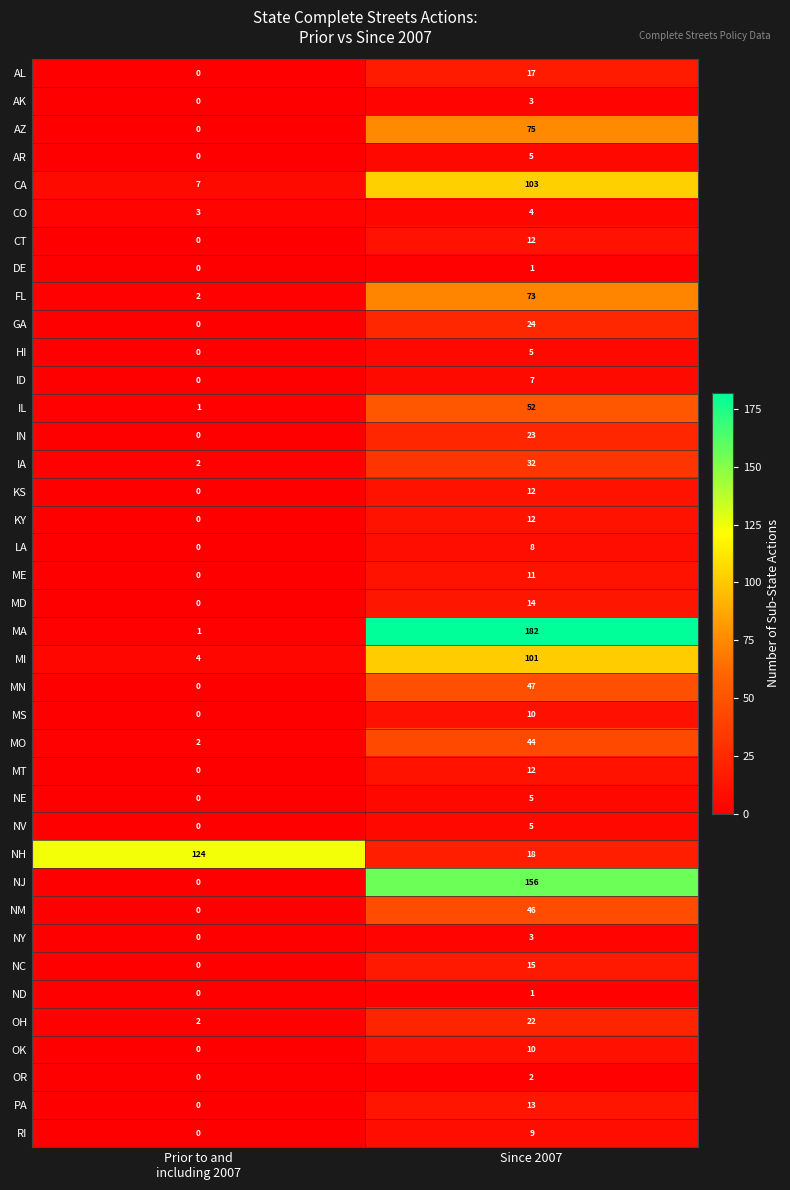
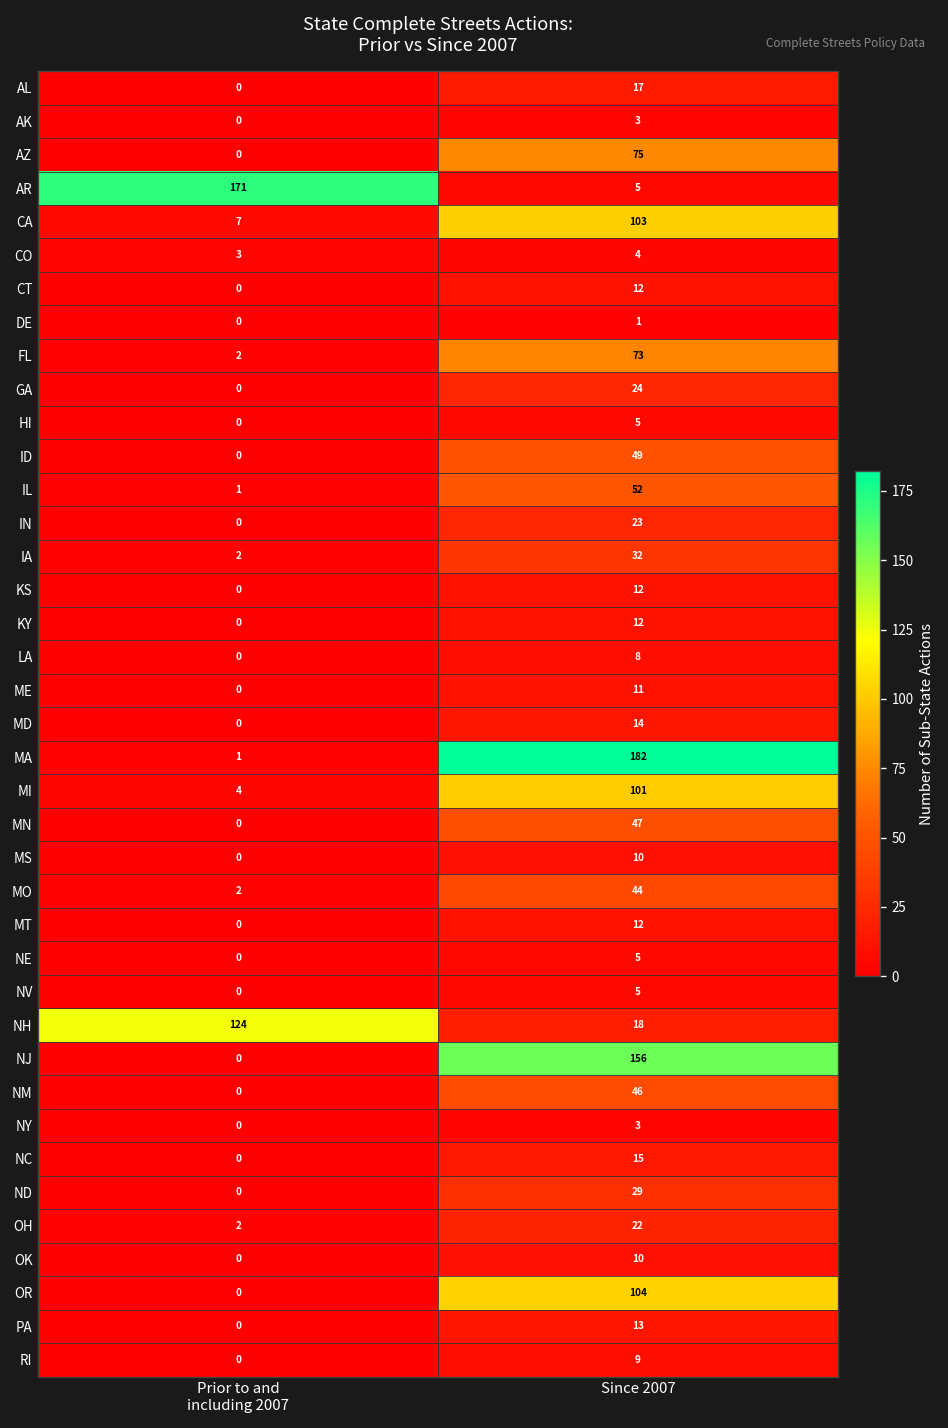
AR, Prior to and including 2007: 0 -> 171
ID, Since 2007: 7 -> 49
ND, Since 2007: 1 -> 29
OR, Since 2007: 2 -> 104
